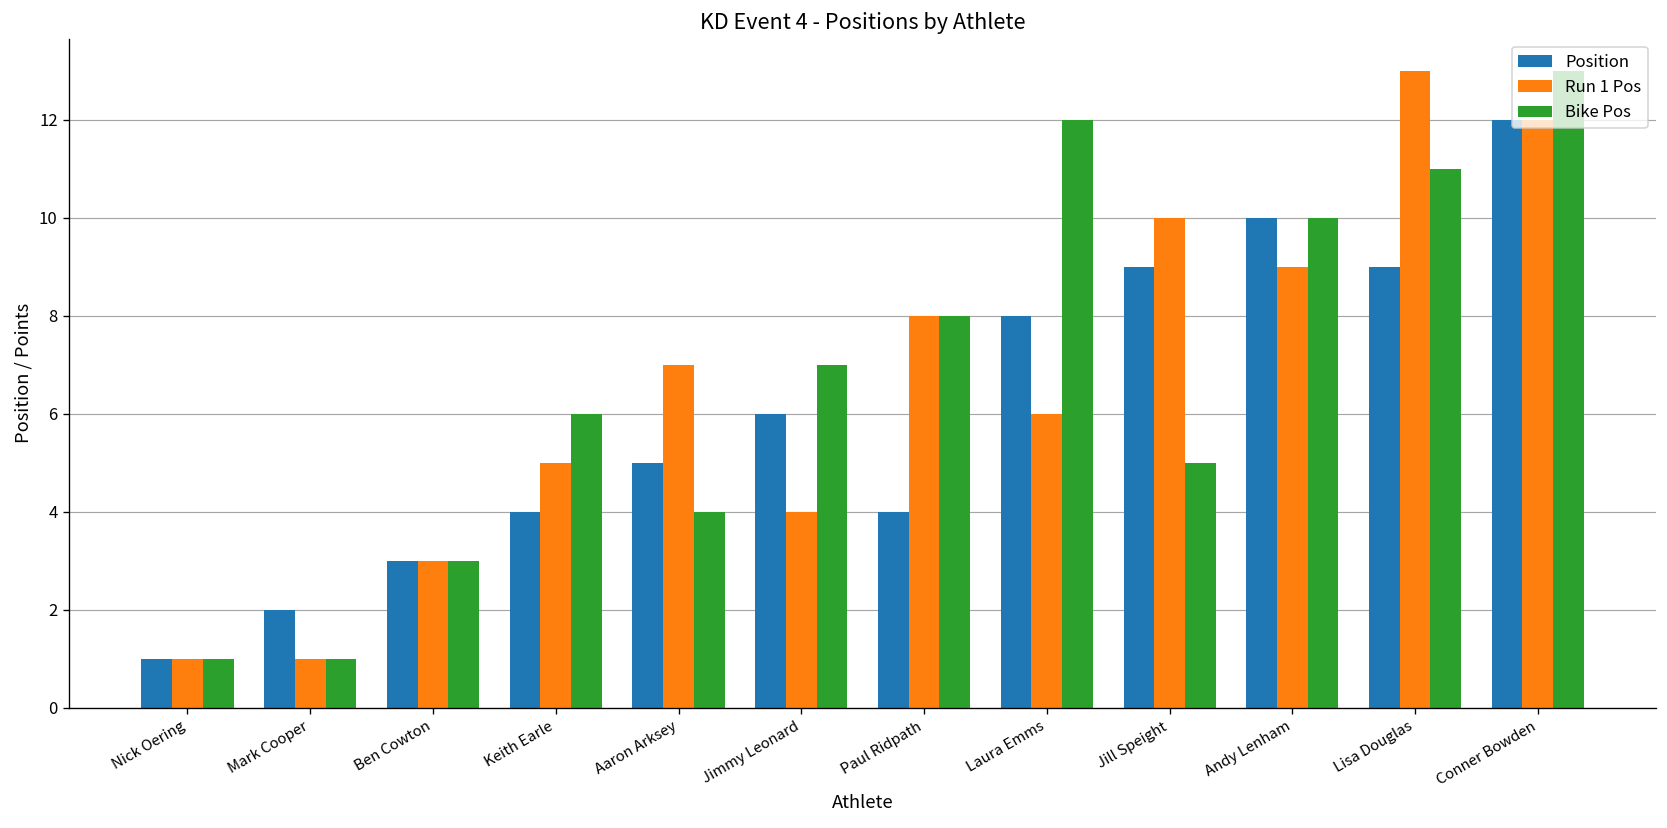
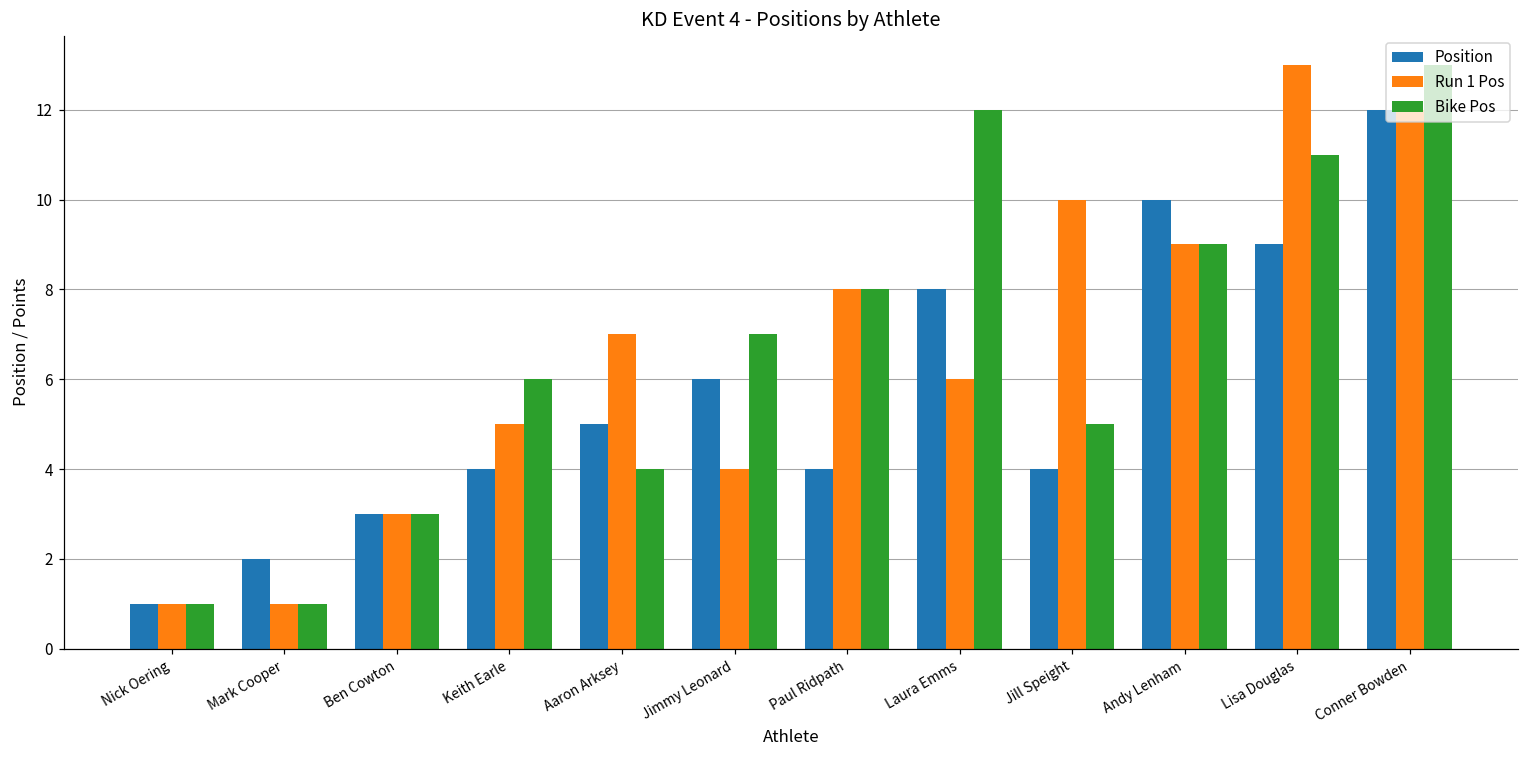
Position, Jill Speight: 9 -> 4
Bike Pos, Andy Lenham: 10 -> 9
